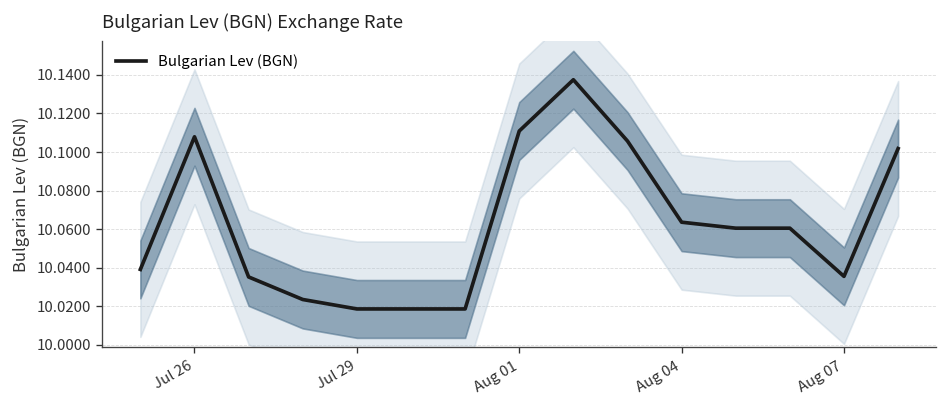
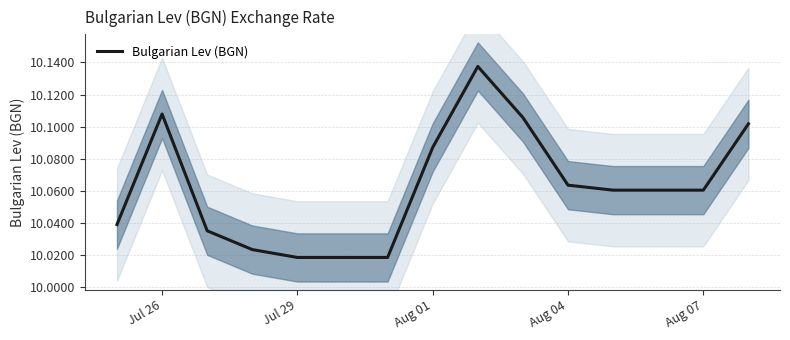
Bulgarian Lev (BGN), Aug 01: 10.111 -> 10.087
Bulgarian Lev (BGN), Aug 07: 10.036 -> 10.061
